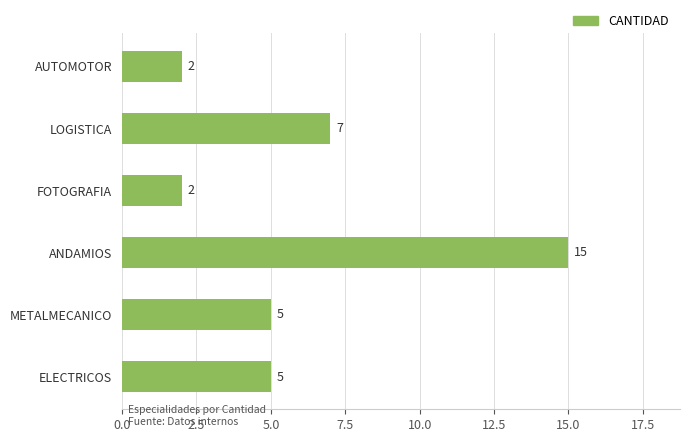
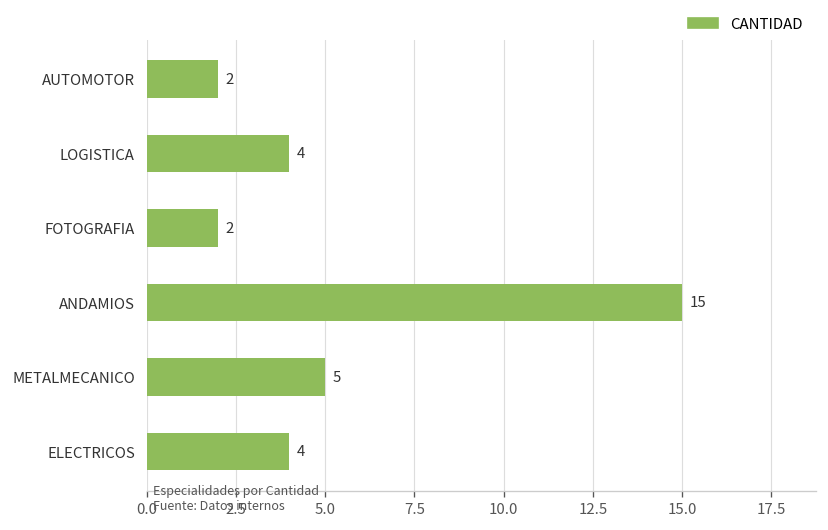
LOGISTICA: 7 -> 4
ELECTRICOS: 5 -> 4
